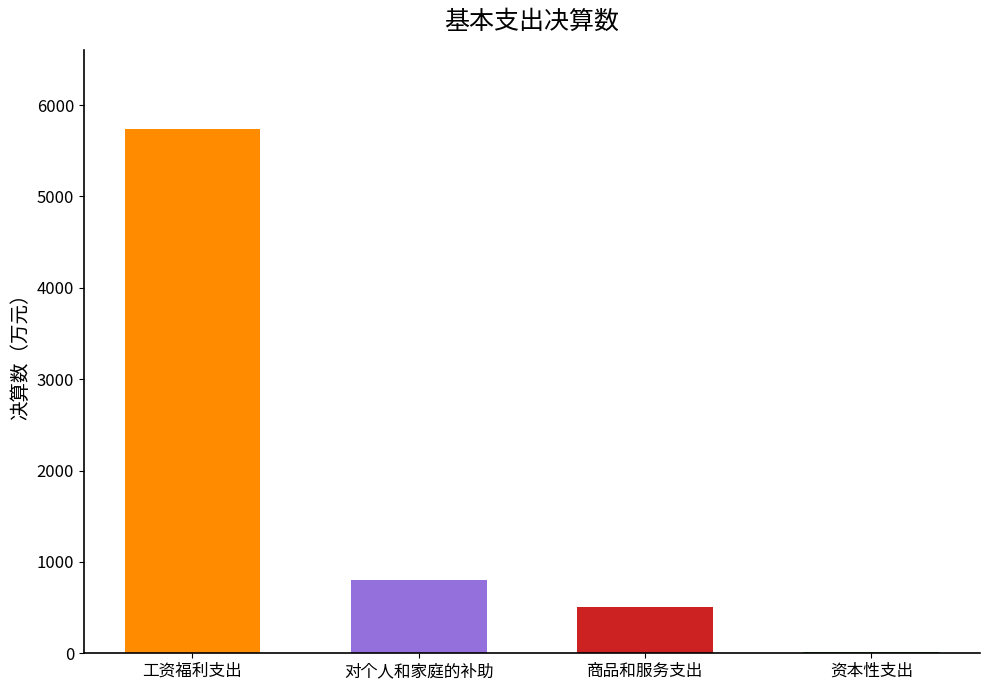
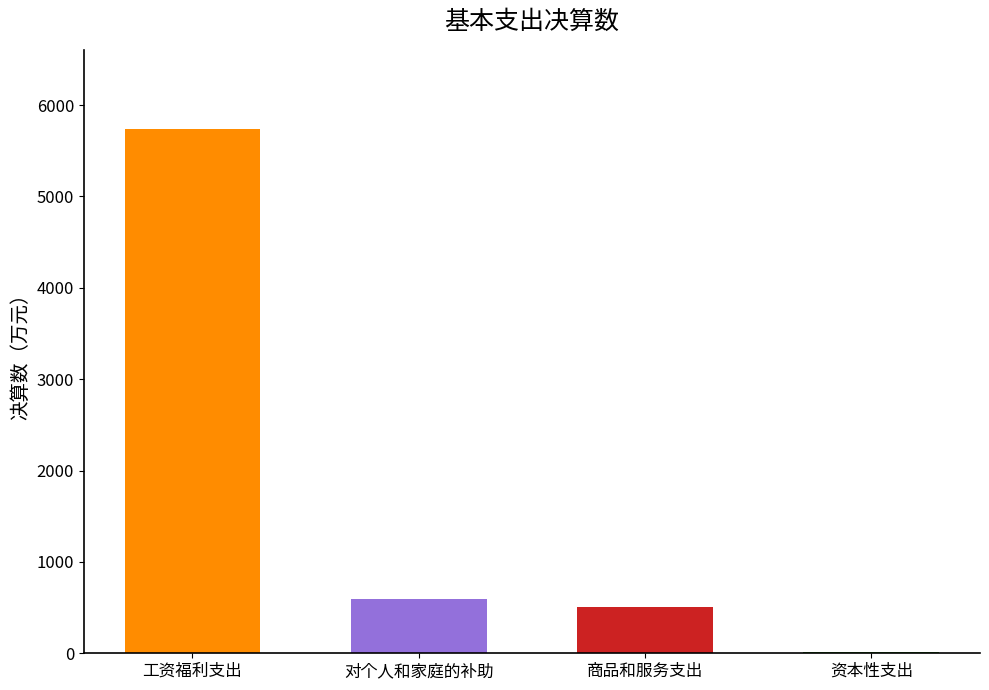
对个人和家庭的补助: 800 -> 600
